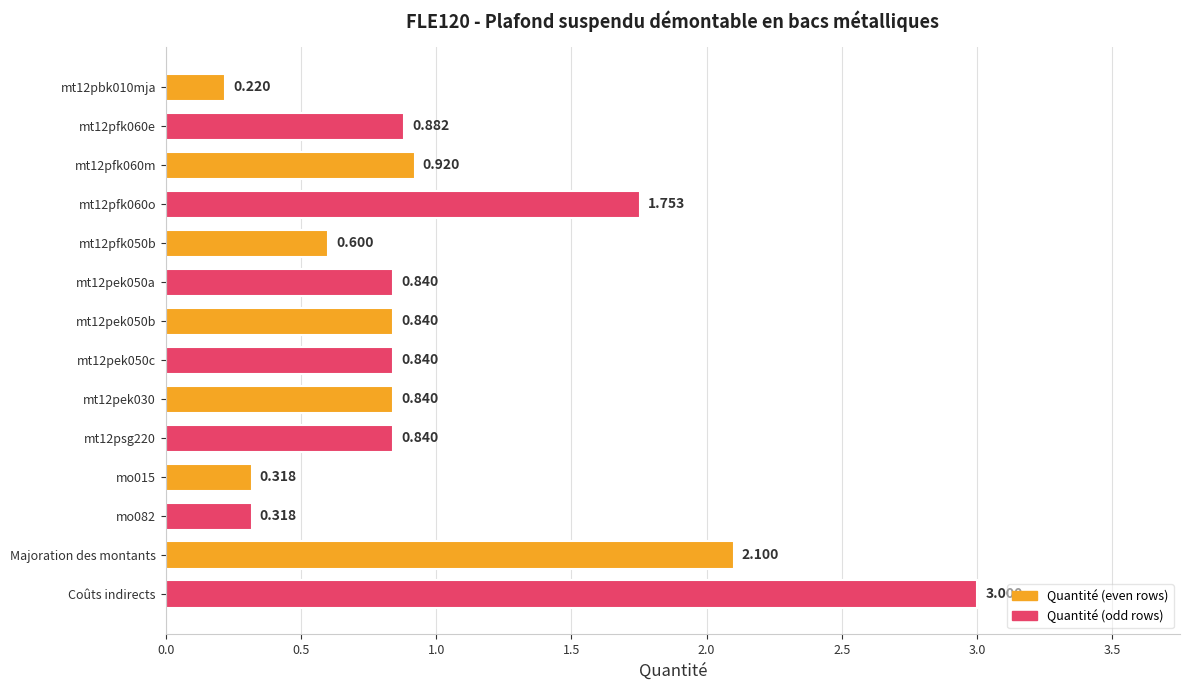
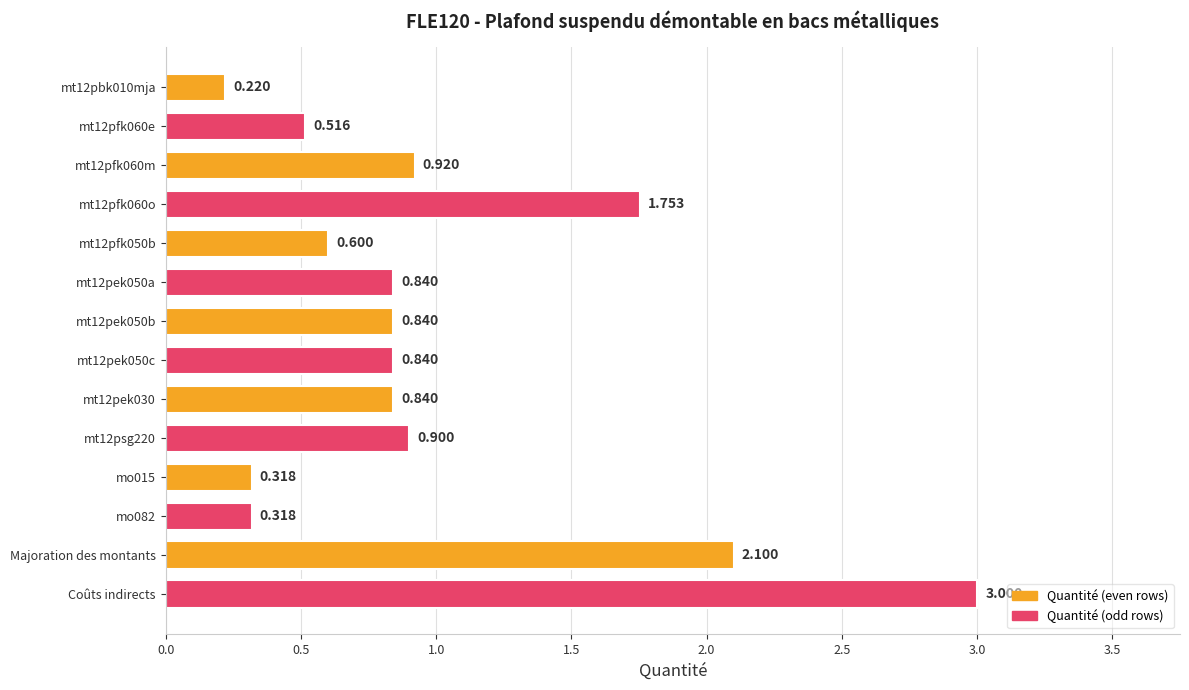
mt12pfk060e: 0.882 -> 0.516
mt12psg220: 0.840 -> 0.900
